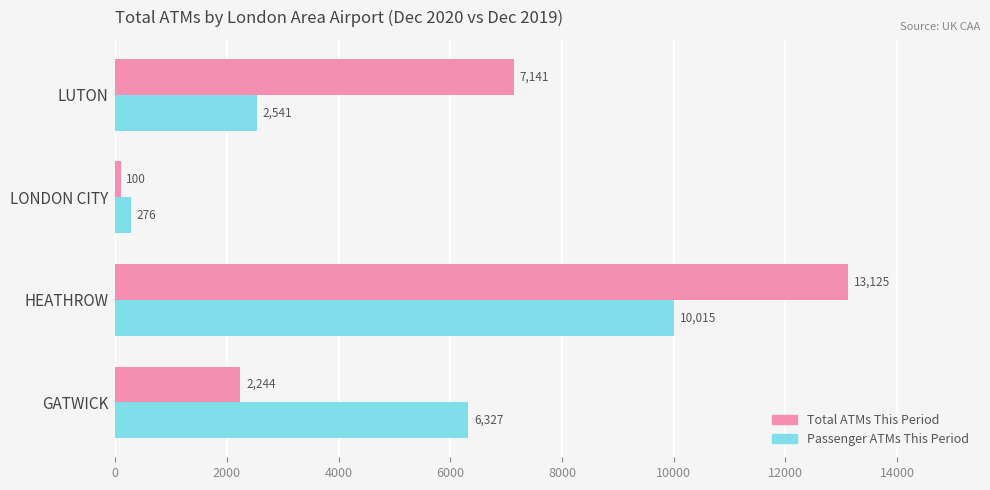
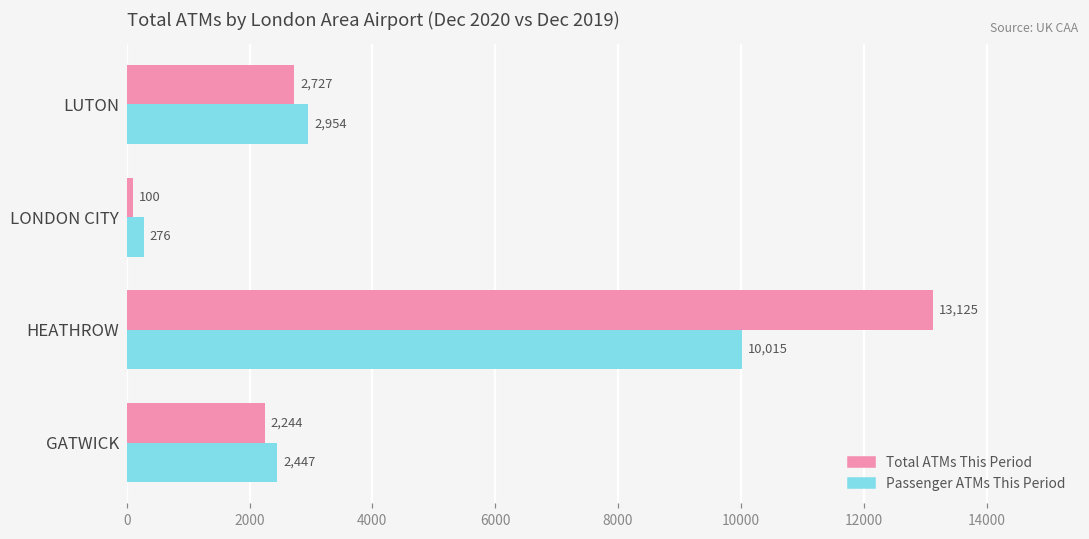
Total ATMs This Period, LUTON: 7,141 -> 2,727
Passenger ATMs This Period, LUTON: 2,541 -> 2,954
Passenger ATMs This Period, GATWICK: 6,327 -> 2,447
